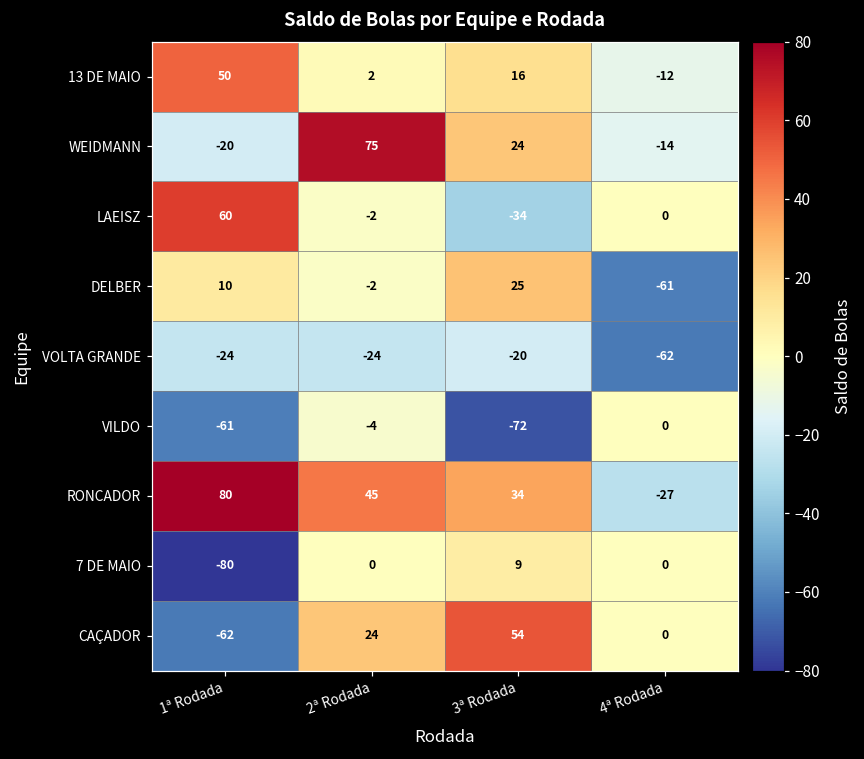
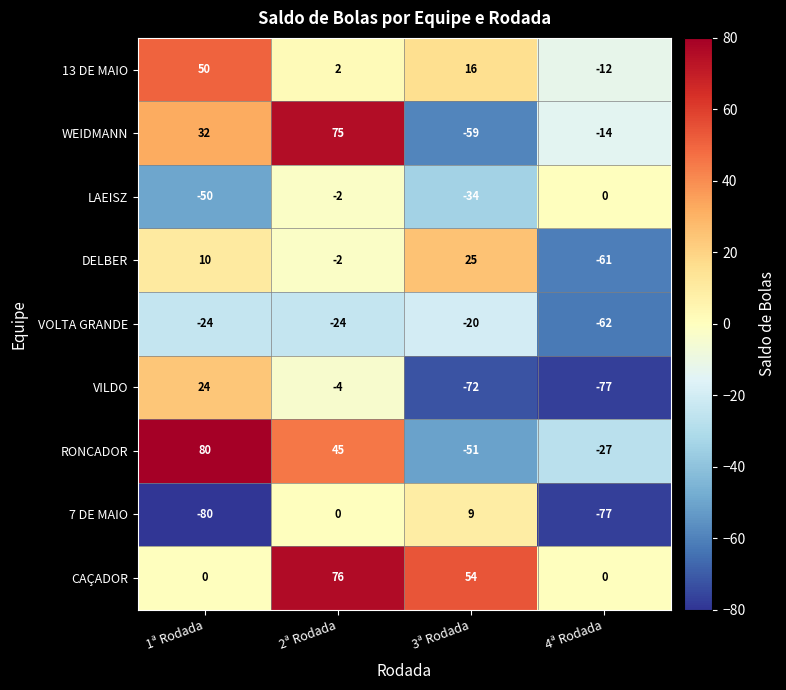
WEIDMANN, 1ª Rodada: -20 -> 32
WEIDMANN, 3ª Rodada: 24 -> -59
LAEISZ, 1ª Rodada: 60 -> -50
VILDO, 1ª Rodada: -61 -> 24
VILDO, 4ª Rodada: 0 -> -77
RONCADOR, 3ª Rodada: 34 -> -51
7 DE MAIO, 4ª Rodada: 0 -> -77
CAÇADOR, 1ª Rodada: -62 -> 0
CAÇADOR, 2ª Rodada: 24 -> 76
